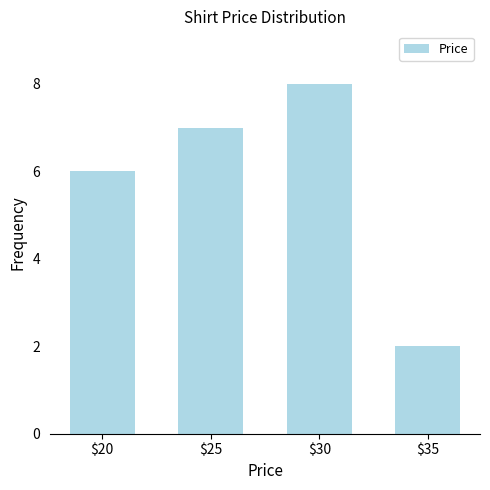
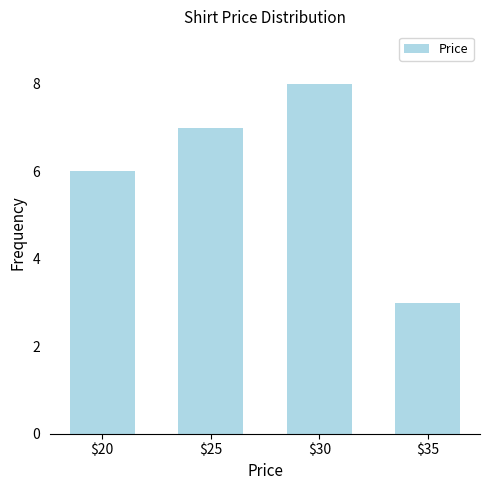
$35: 2 -> 3
